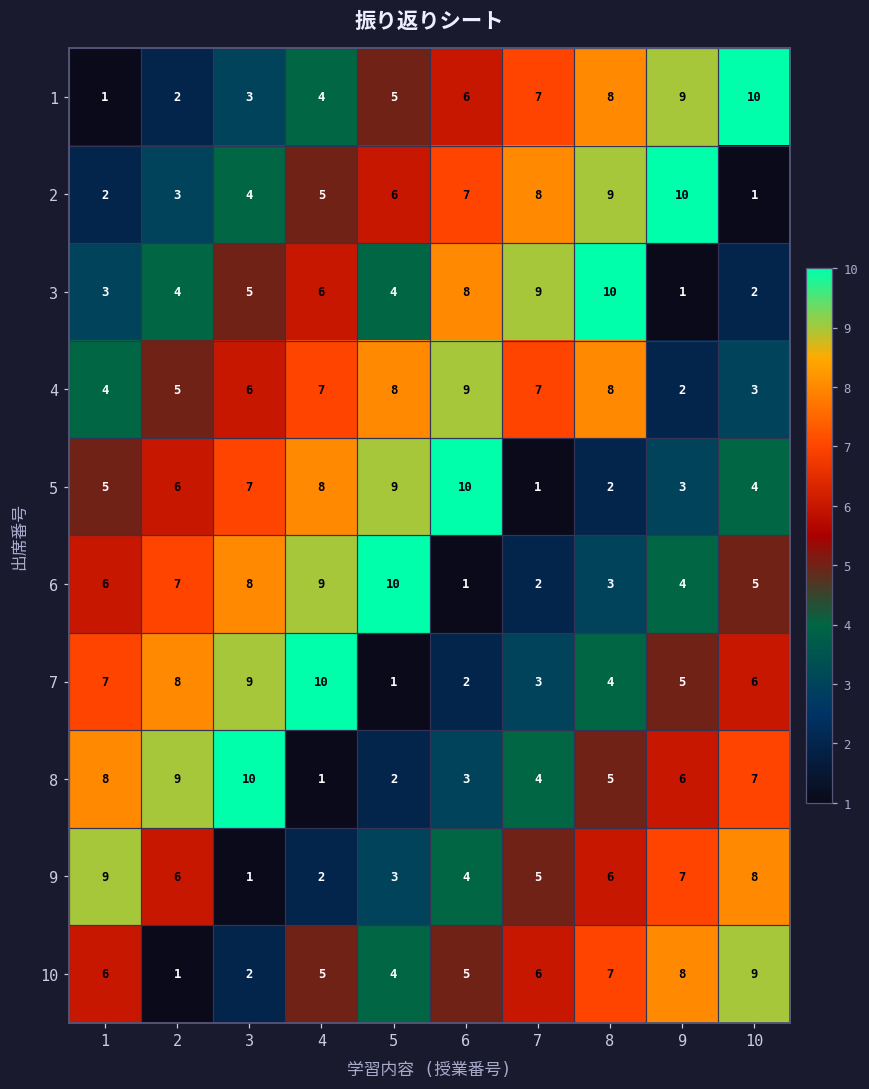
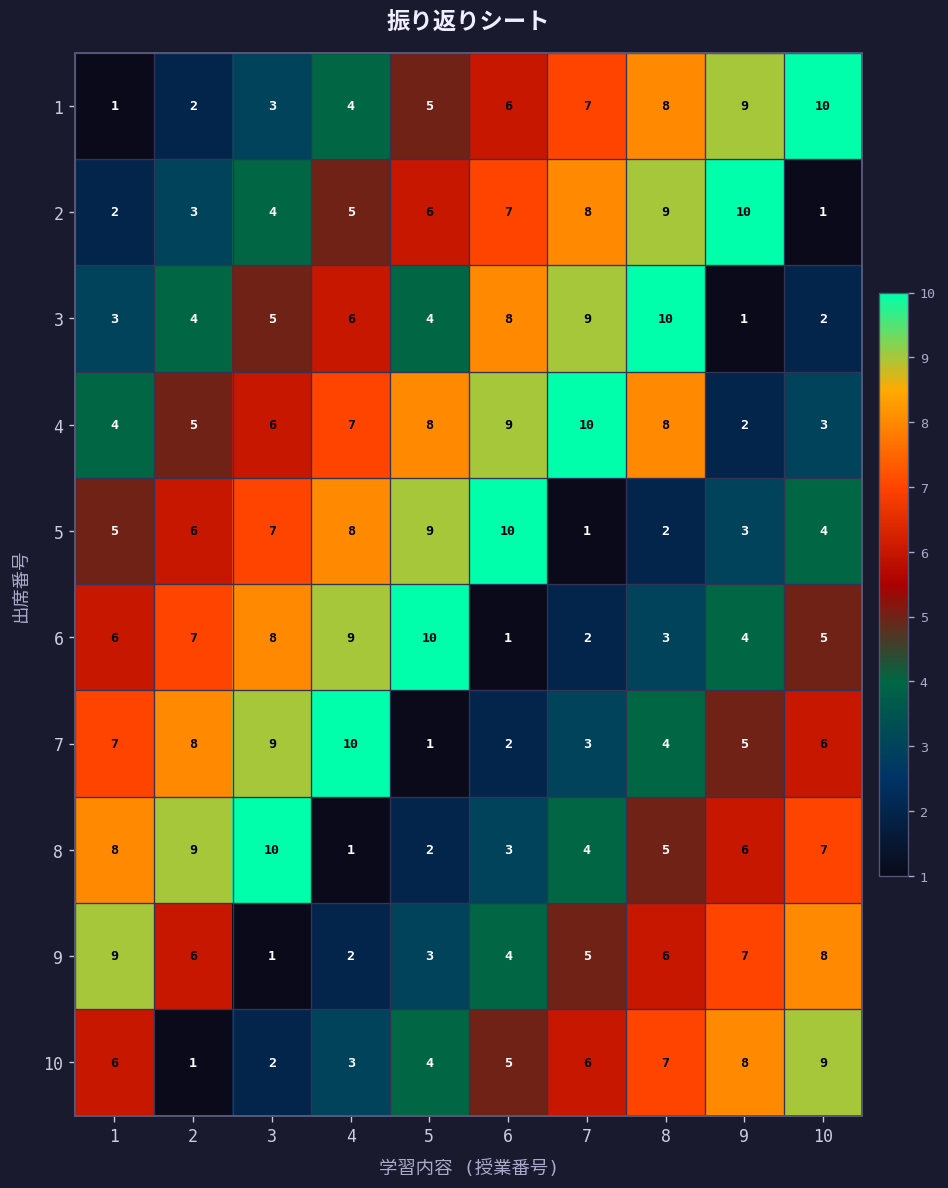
4, 7: 7 -> 10
10, 4: 5 -> 3
